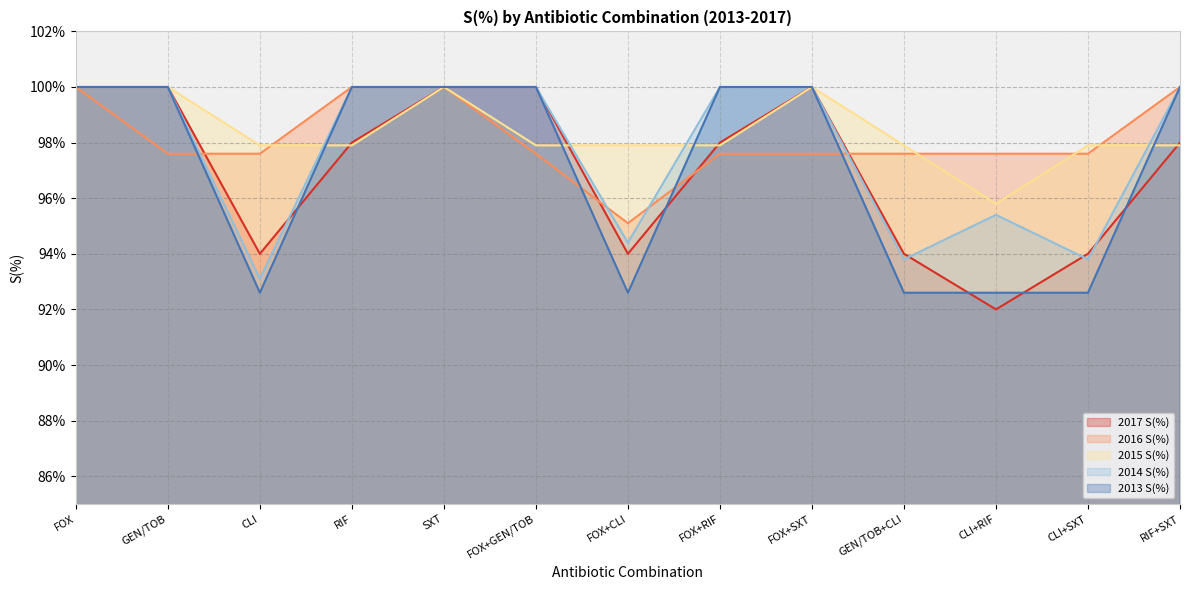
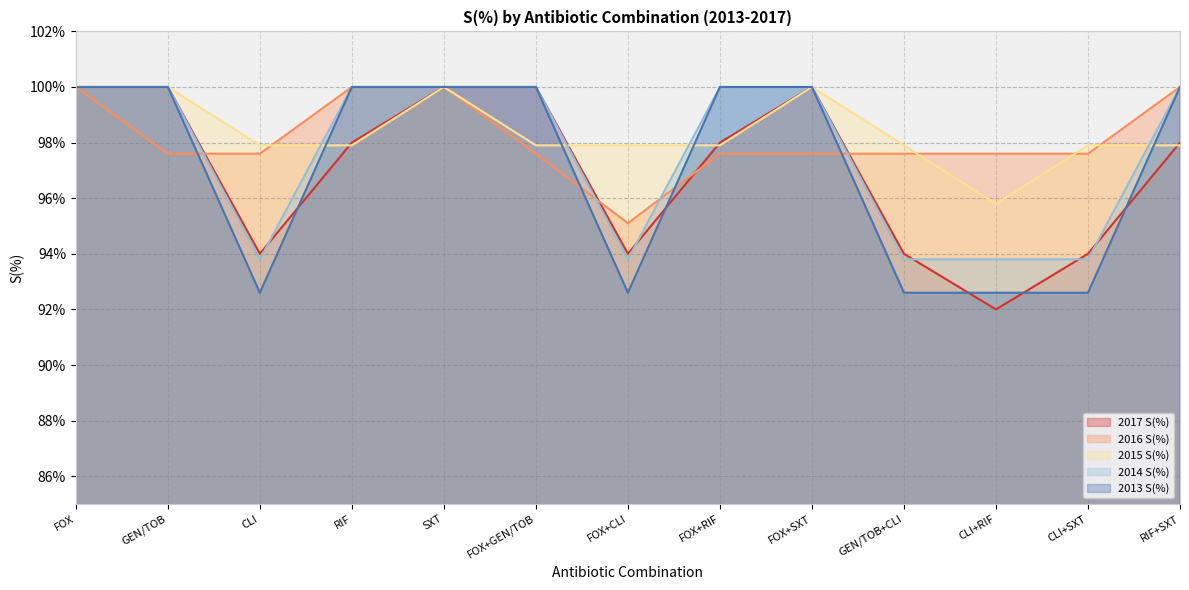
2014 S(%), CLI: 93.1% -> 93.8%
2014 S(%), FOX+CLI: 94.4% -> 93.8%
2014 S(%), CLI+RIF: 95.4% -> 93.8%
